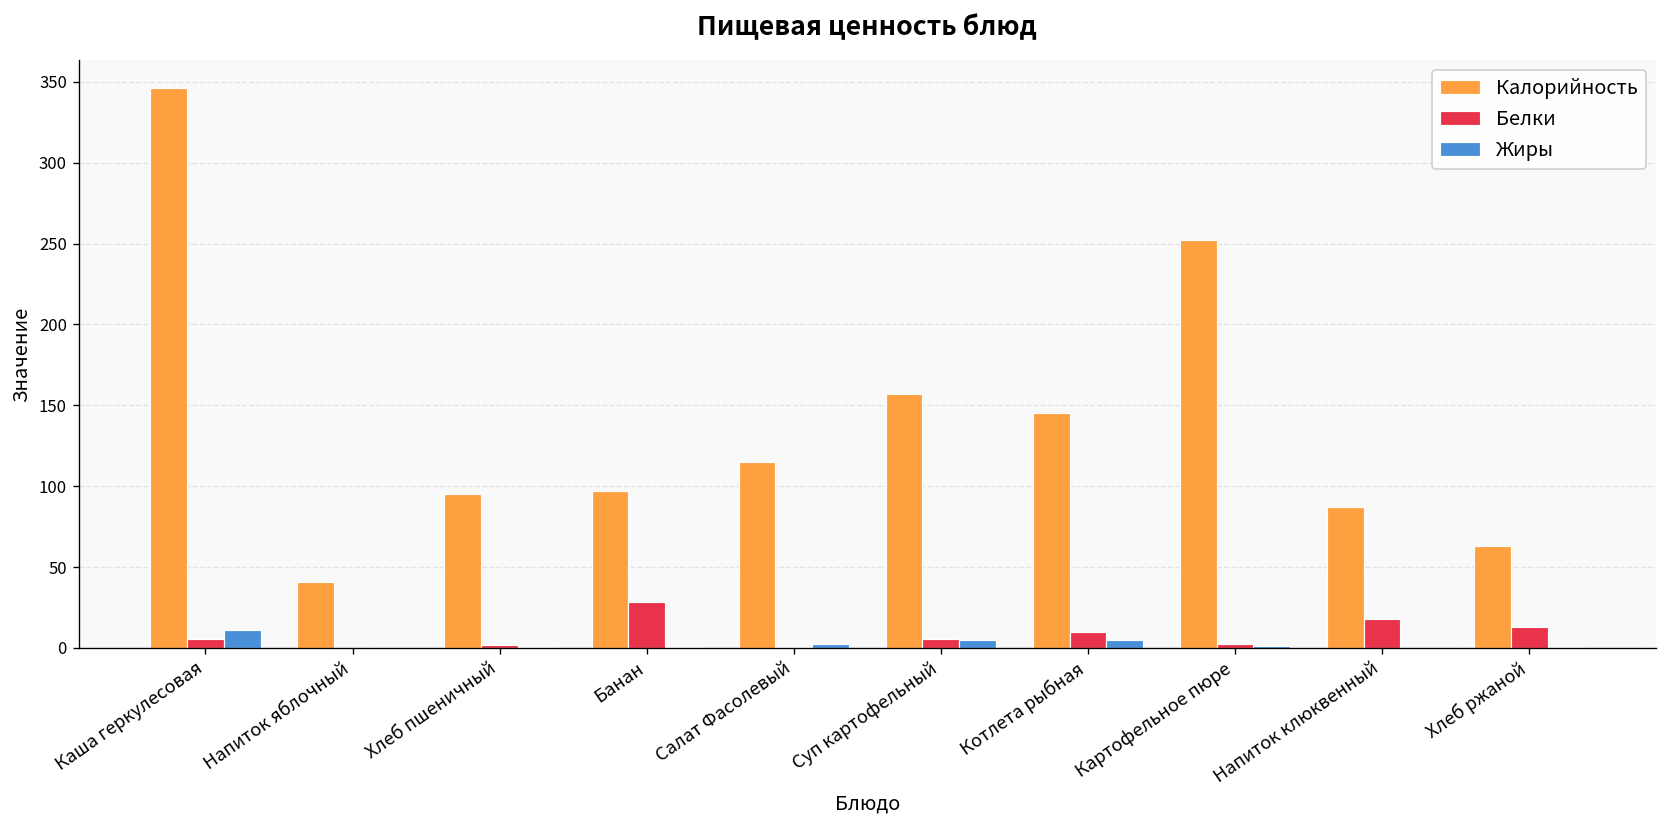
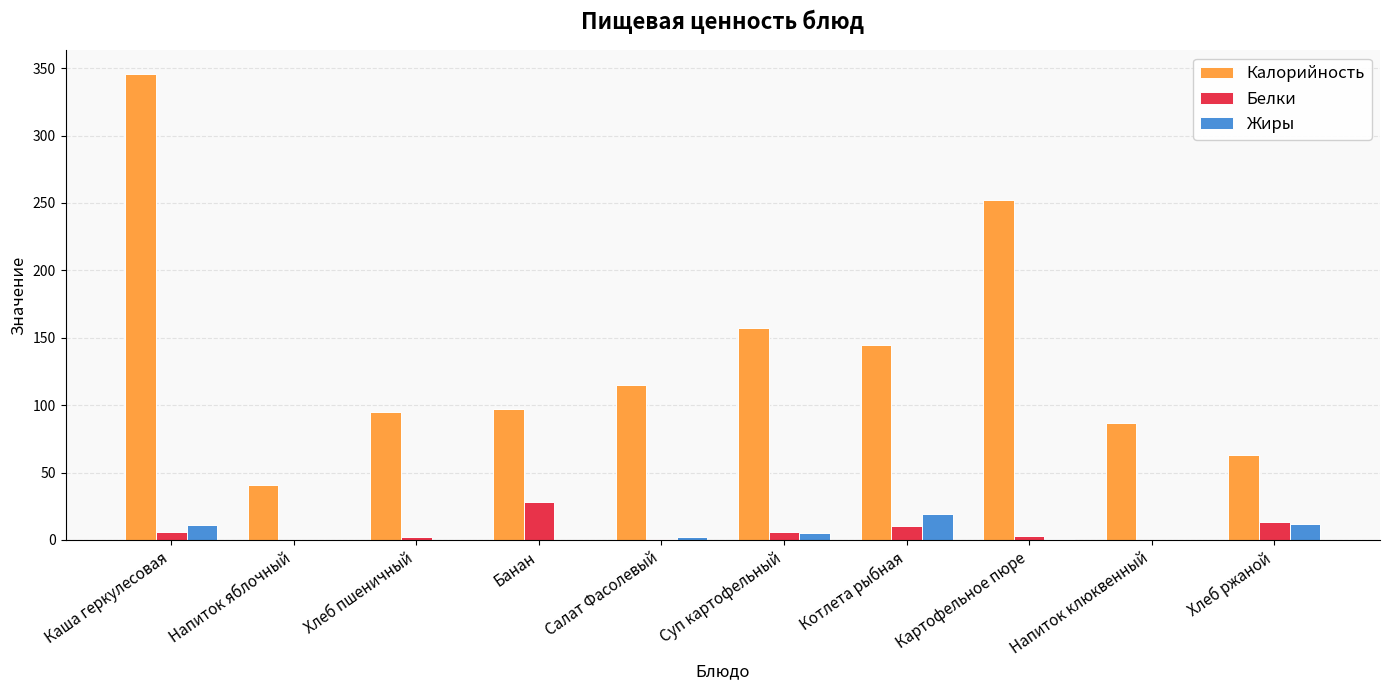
Жиры, Котлета рыбная: 5 -> 19
Белки, Напиток клюквенный: 18 -> 0
Жиры, Хлеб ржаной: 1 -> 12
